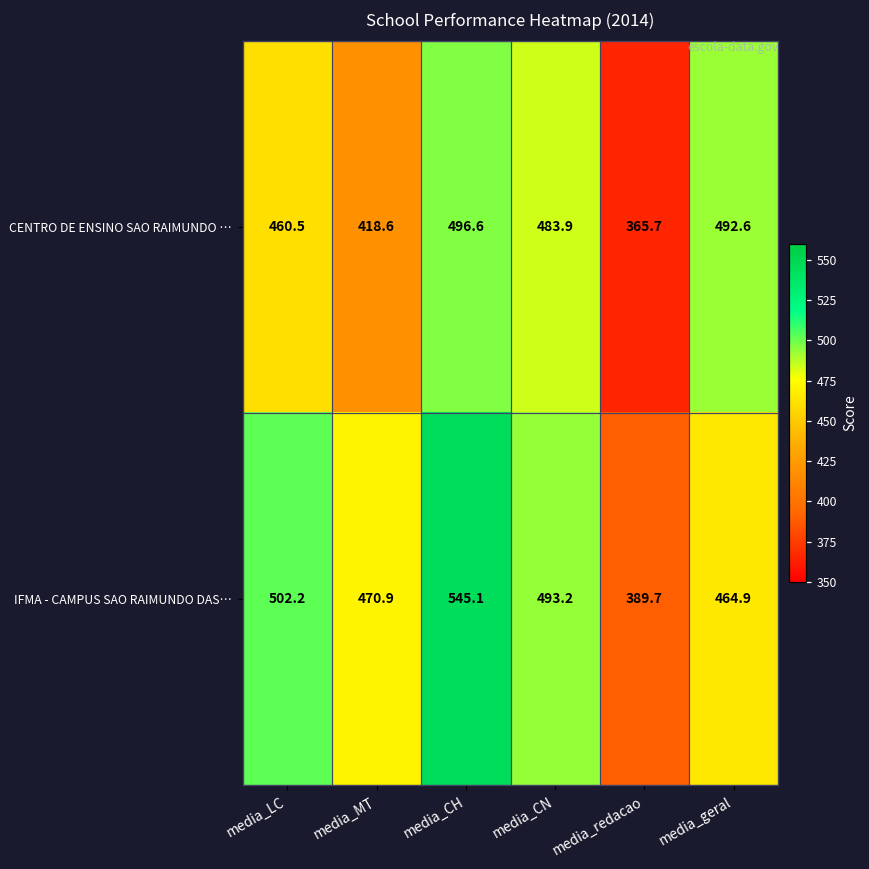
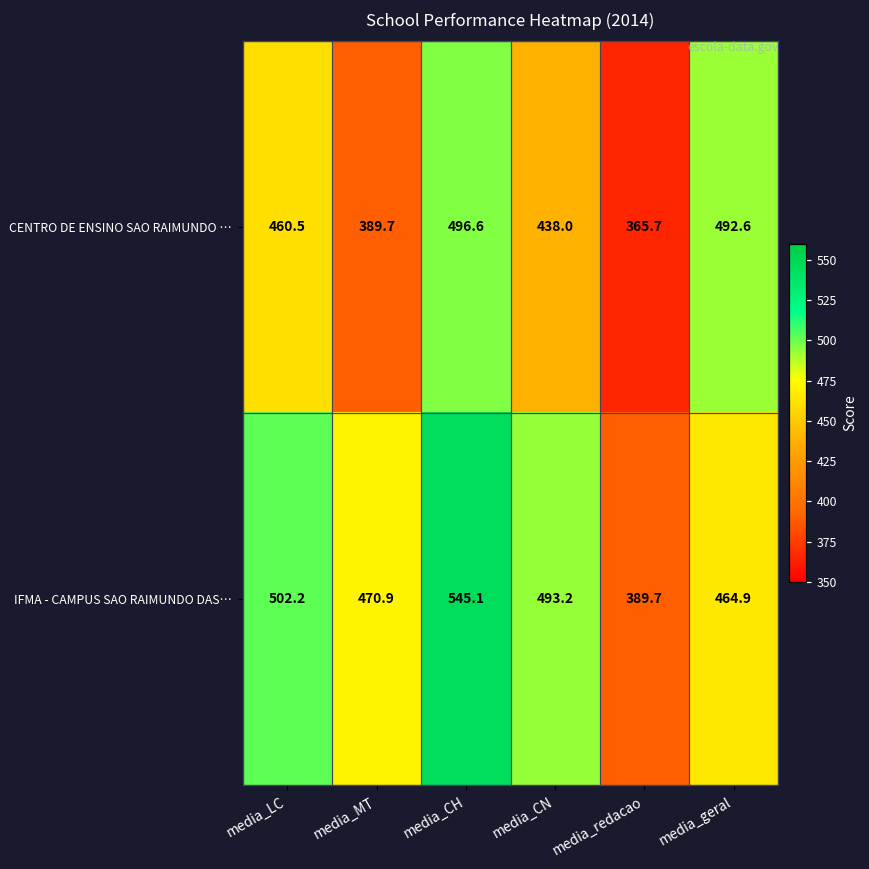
CENTRO DE ENSINO SAO RAIMUNDO …, media_MT: 418.6 -> 389.7
CENTRO DE ENSINO SAO RAIMUNDO …, media_CN: 483.9 -> 438.0
